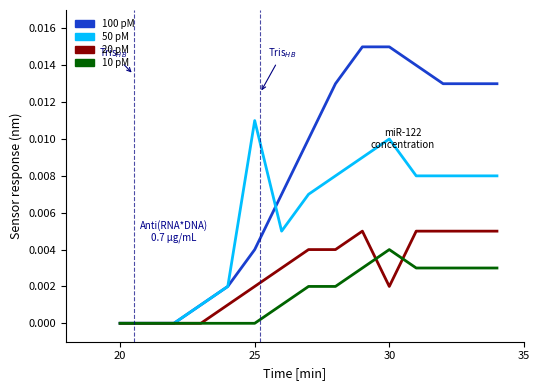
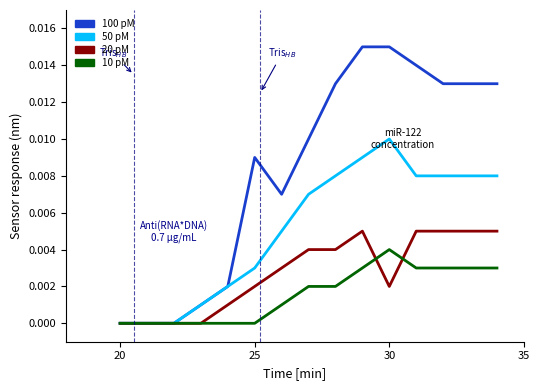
100 pM, 25: 0.004 -> 0.009
50 pM, 25: 0.011 -> 0.003
